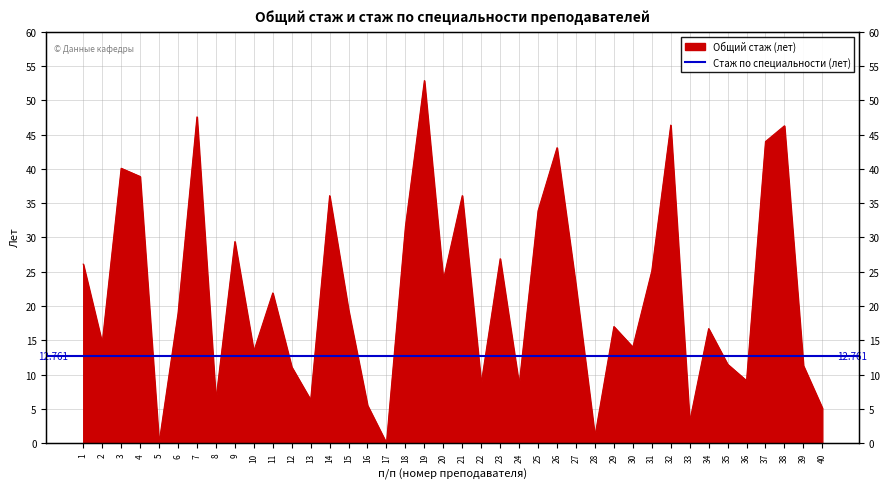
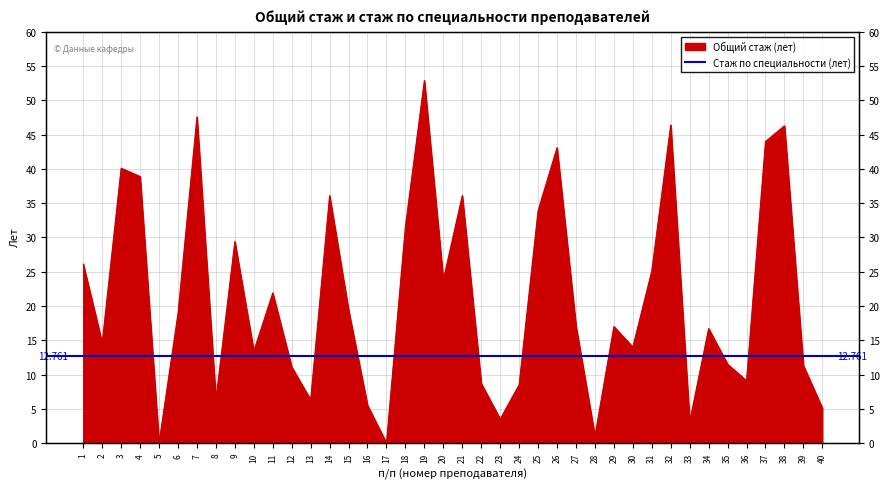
23: 27 -> 4
27: 23 -> 17
